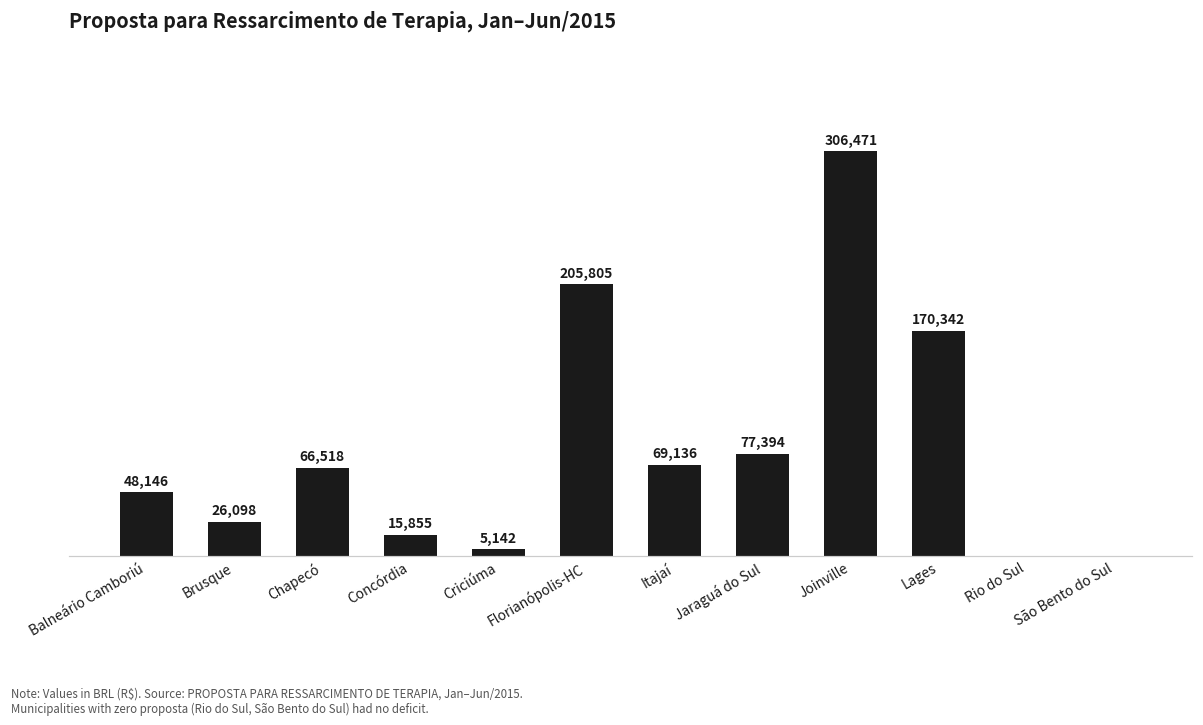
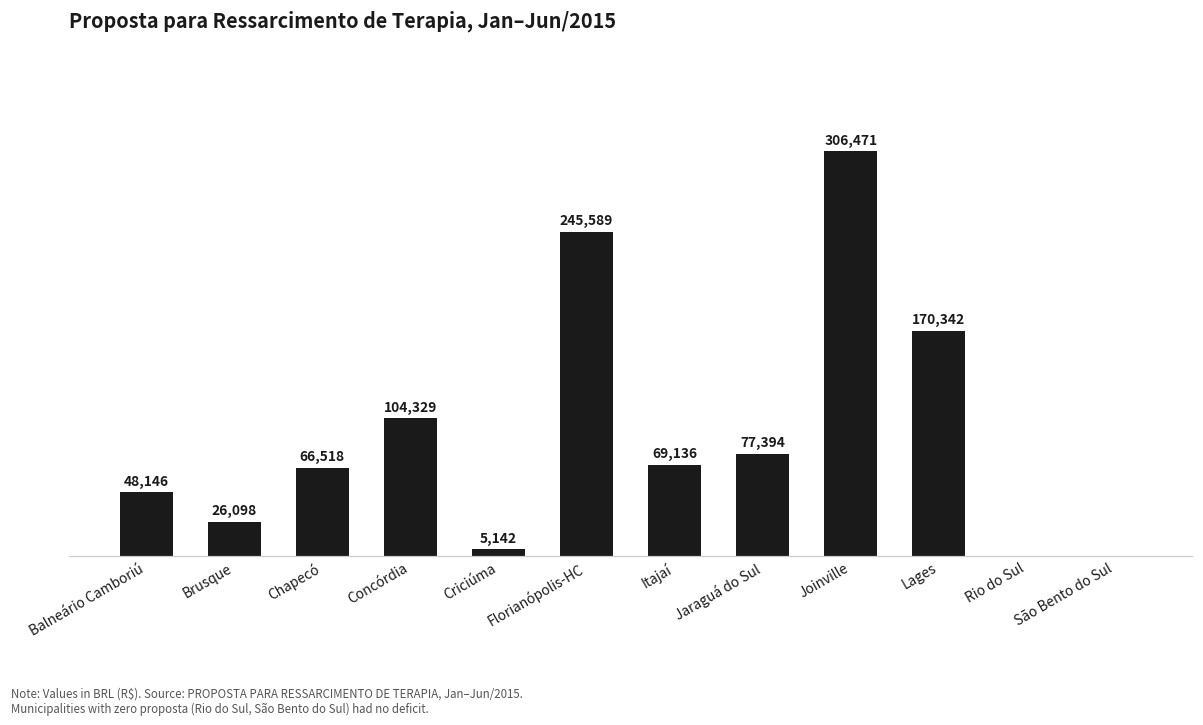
Concórdia: 15,855 -> 104,329
Florianópolis-HC: 205,805 -> 245,589
